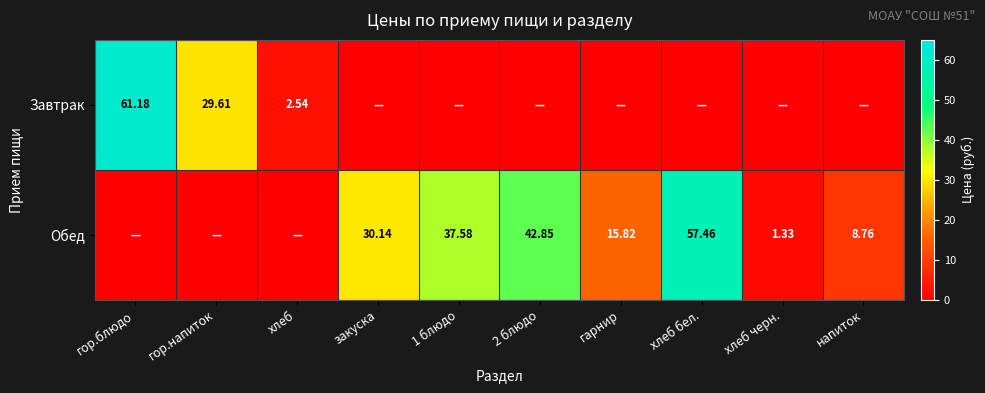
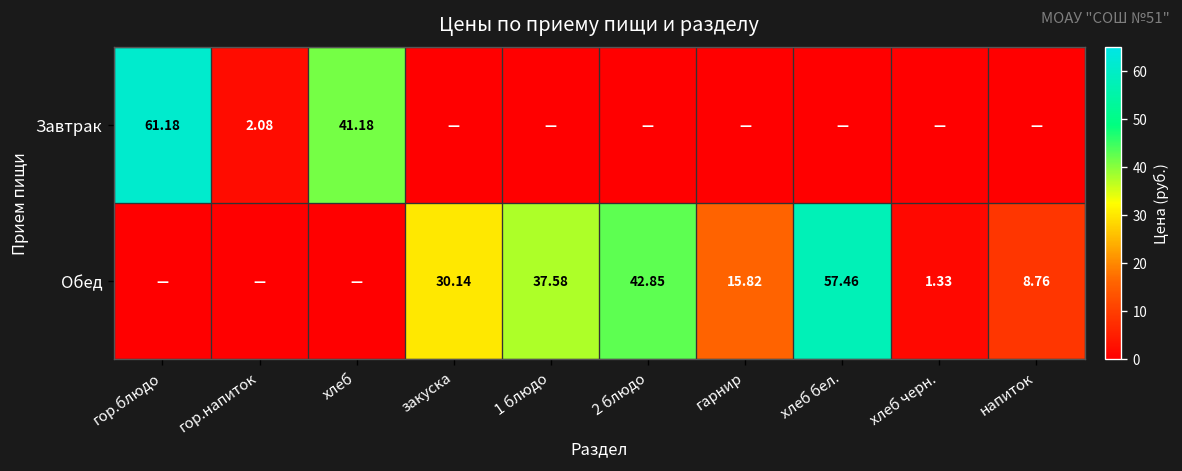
Завтрак, гор.напиток: 29.61 -> 2.08
Завтрак, хлеб: 2.54 -> 41.18
